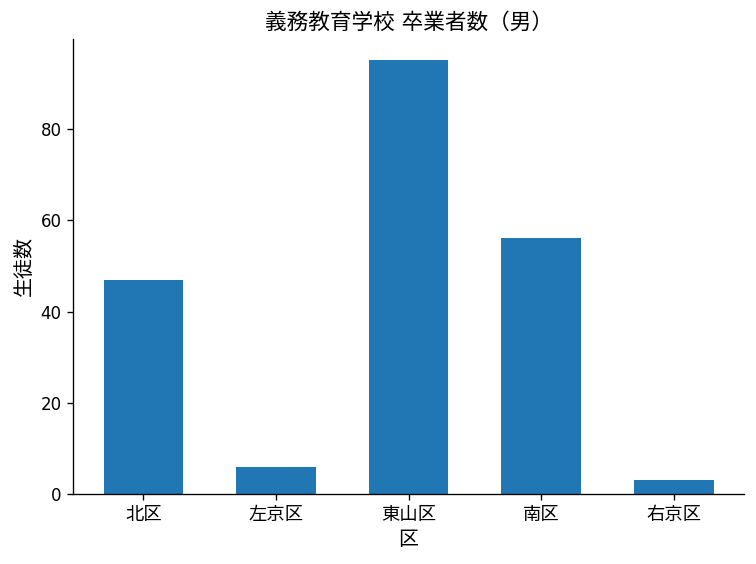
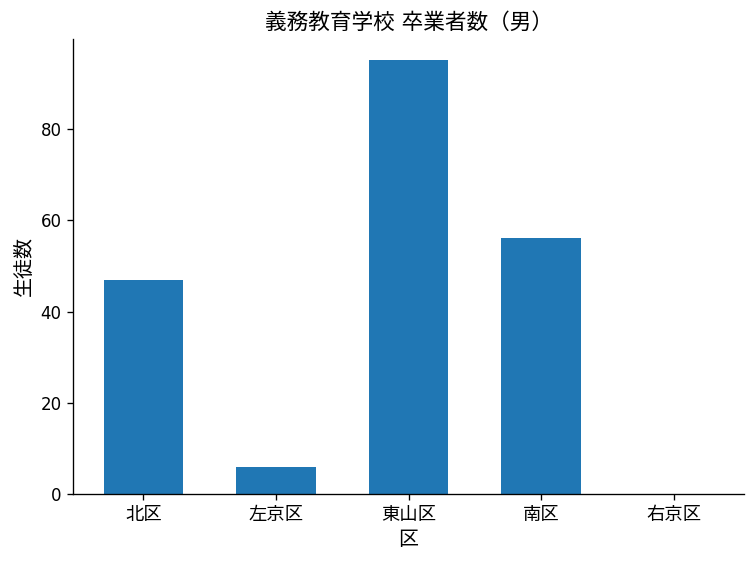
右京区: 3 -> 0
